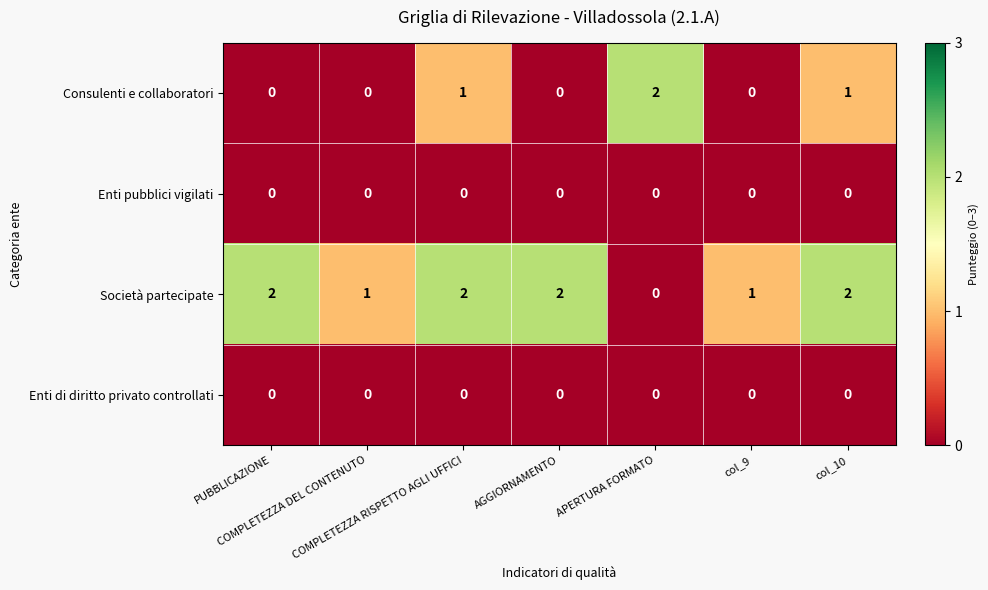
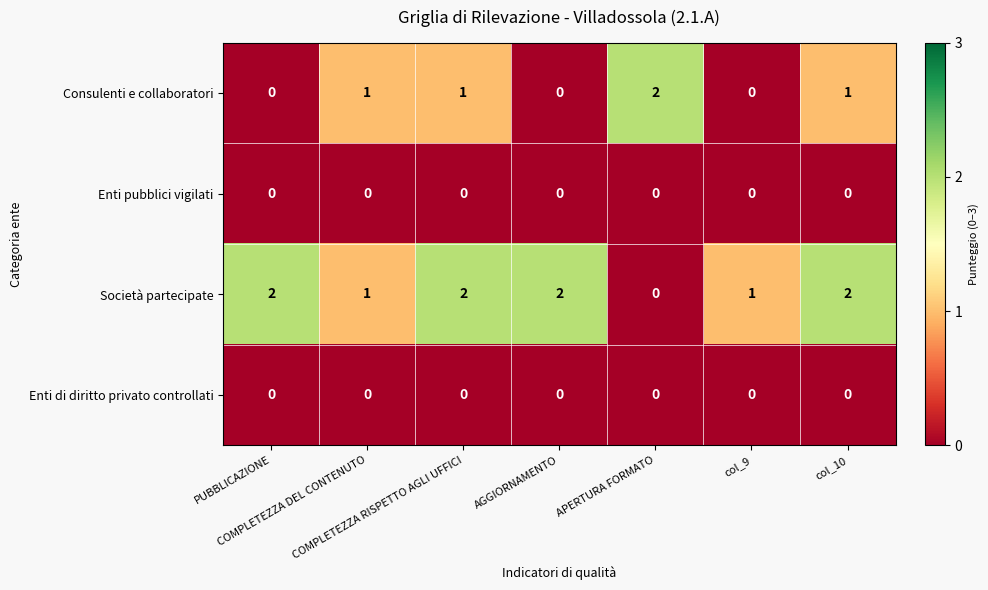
Consulenti e collaboratori, COMPLETEZZA DEL CONTENUTO: 0 -> 1
